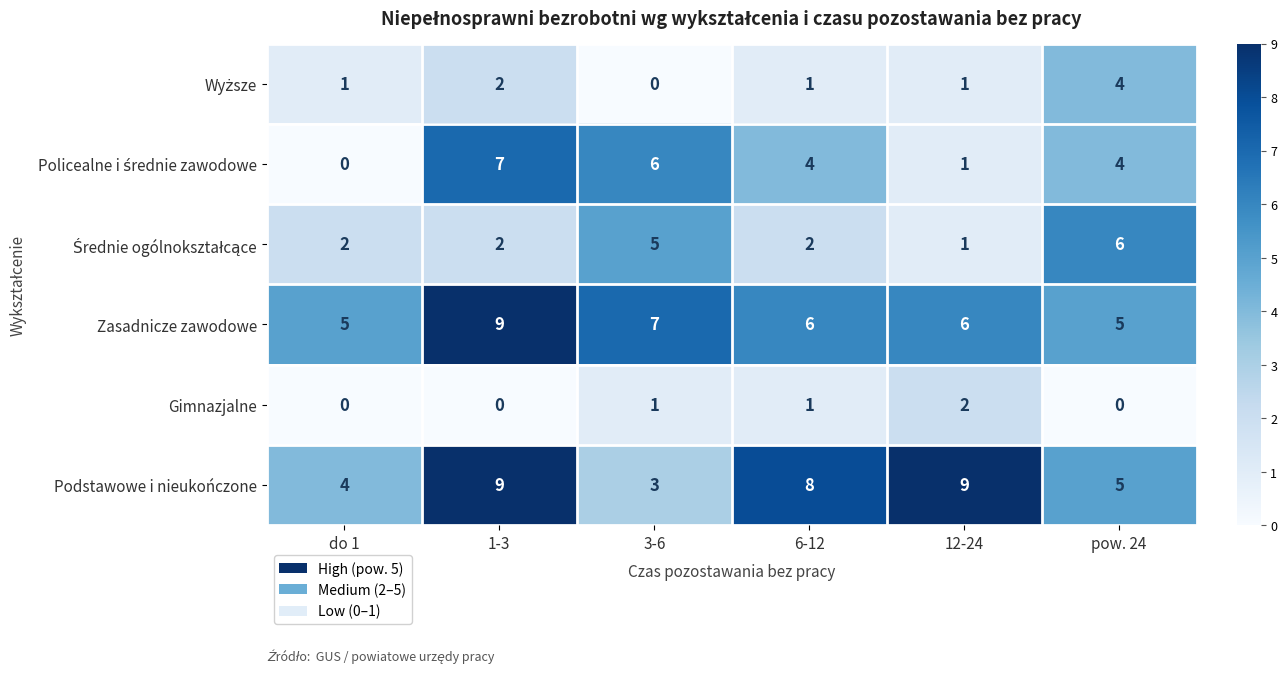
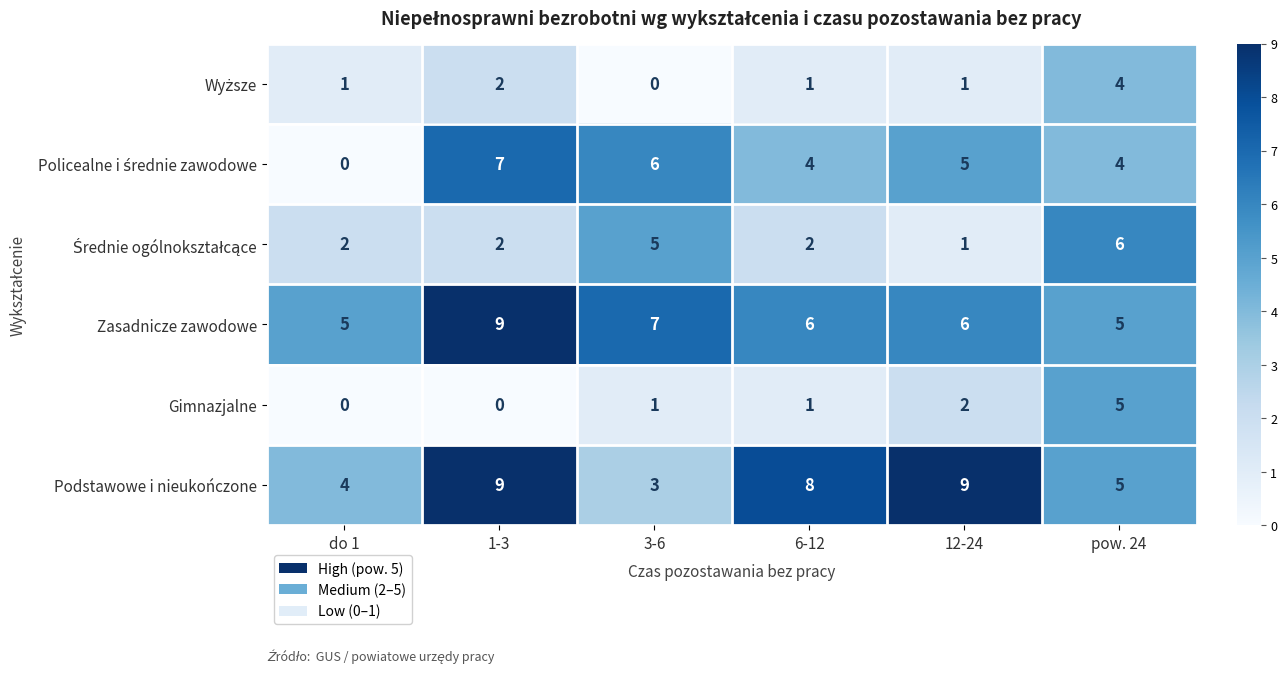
Policealne i średnie zawodowe, 12-24: 1 -> 5
Gimnazjalne, pow. 24: 0 -> 5
